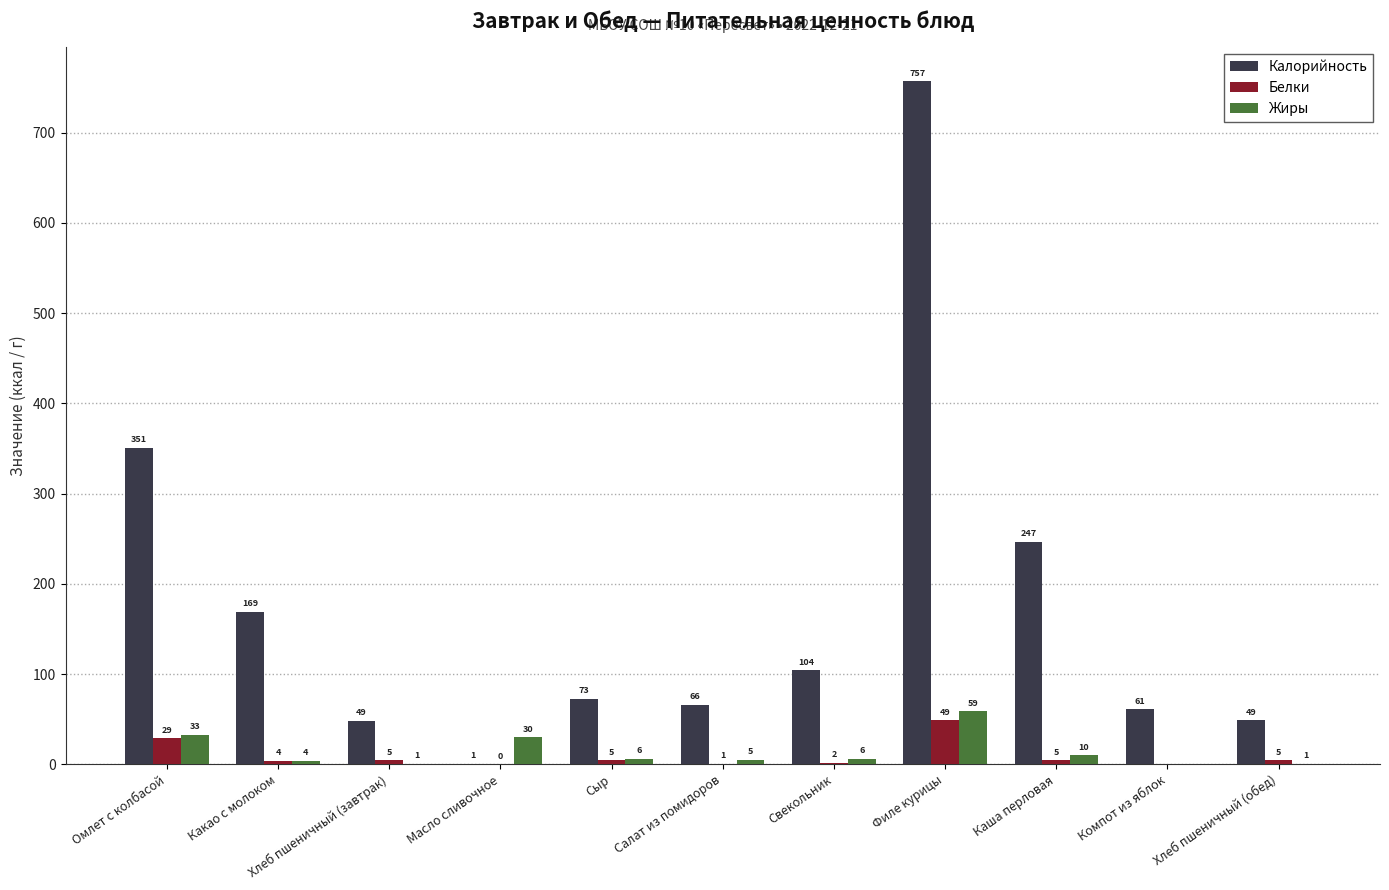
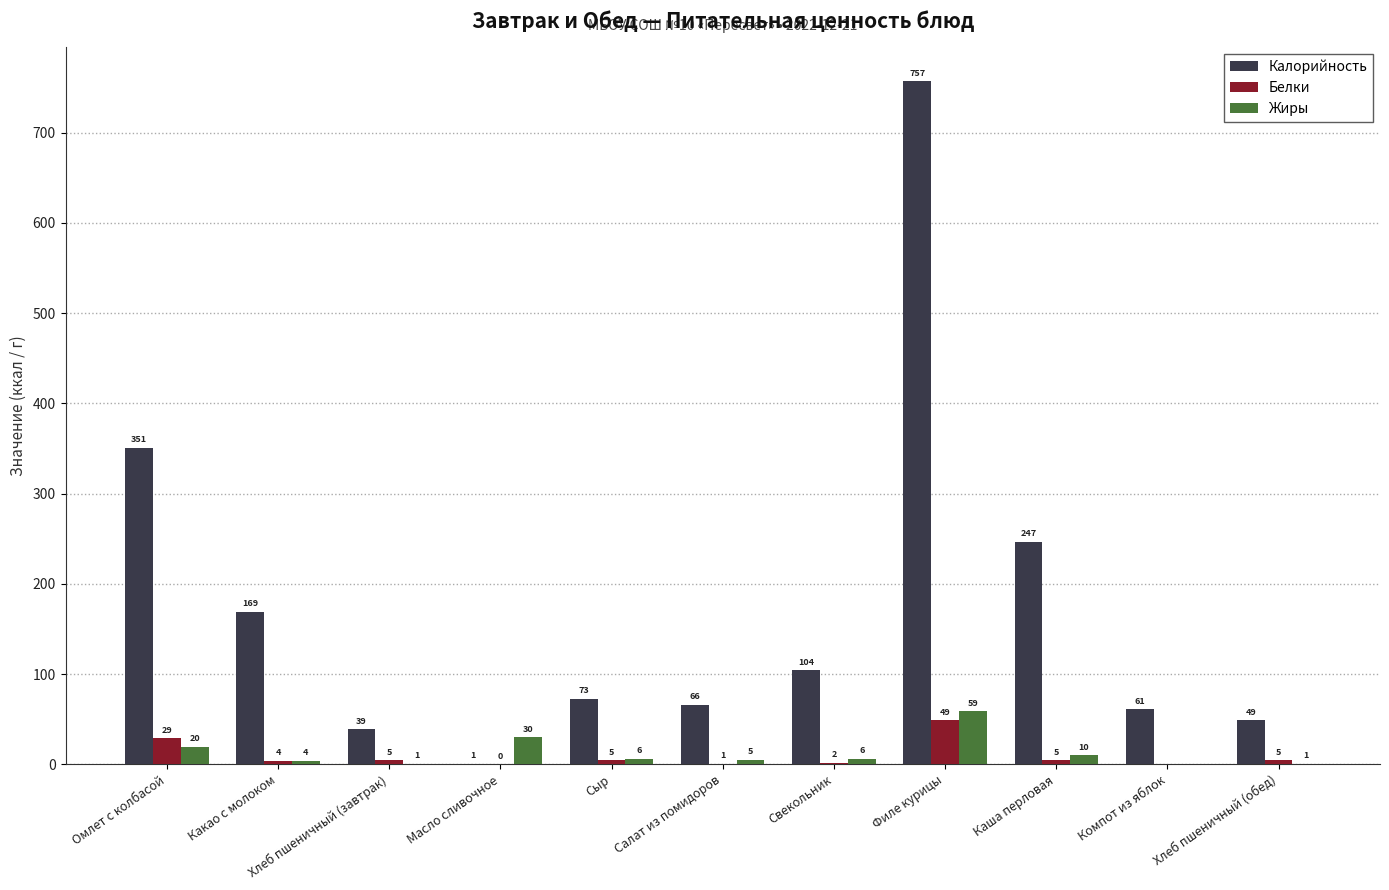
Жиры, Омлет с колбасой: 33 -> 20
Калорийность, Хлеб пшеничный (завтрак): 49 -> 39
